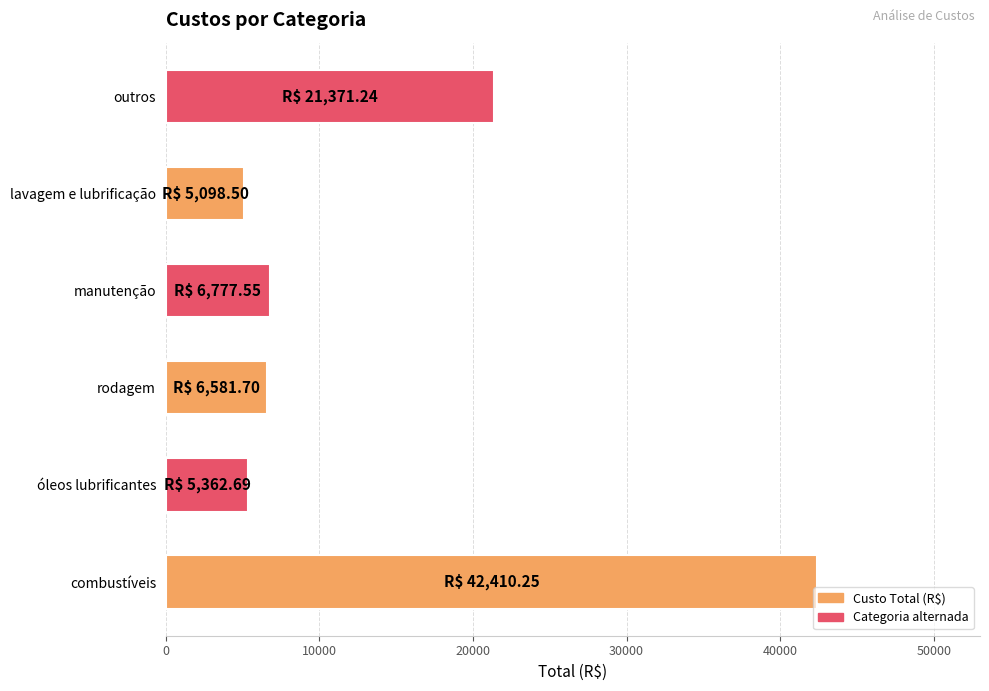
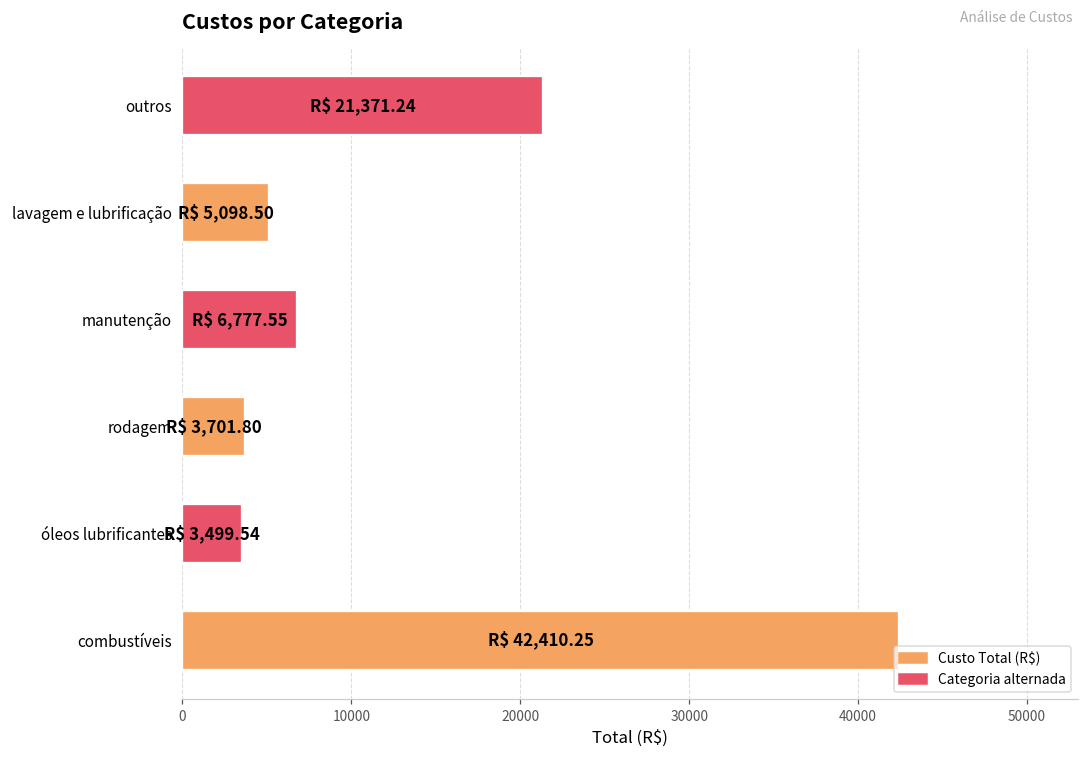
rodagem: 6,581.70 -> 3,701.80
óleos lubrificantes: 5,362.69 -> 3,499.54
